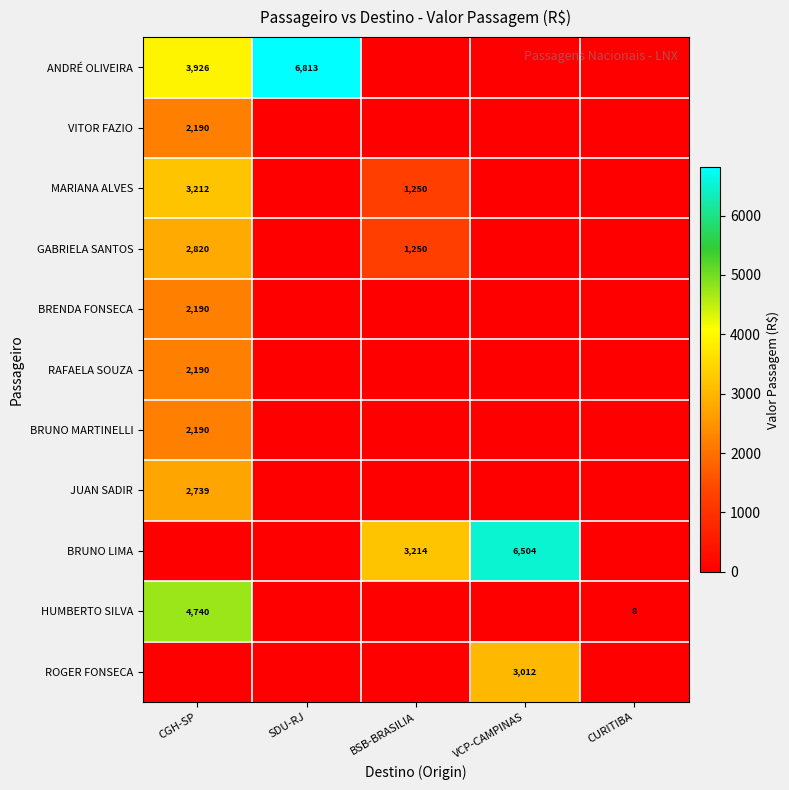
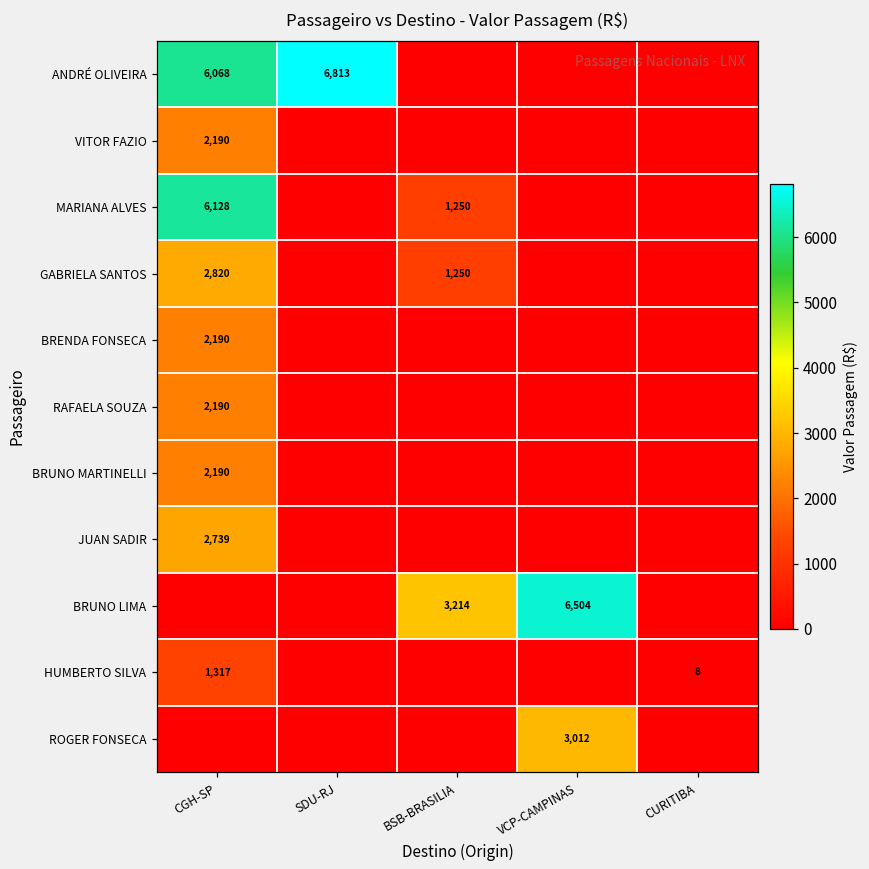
ANDRÉ OLIVEIRA, CGH-SP: 3,926 -> 6,068
MARIANA ALVES, CGH-SP: 3,212 -> 6,128
HUMBERTO SILVA, CGH-SP: 4,740 -> 1,317
